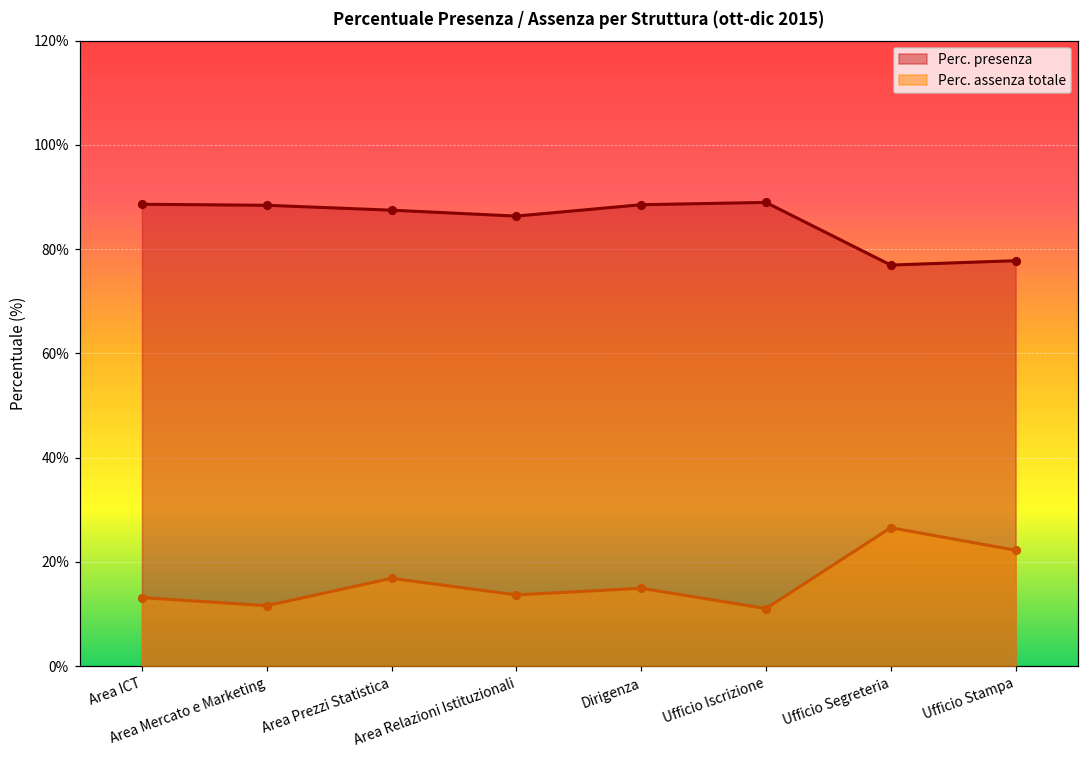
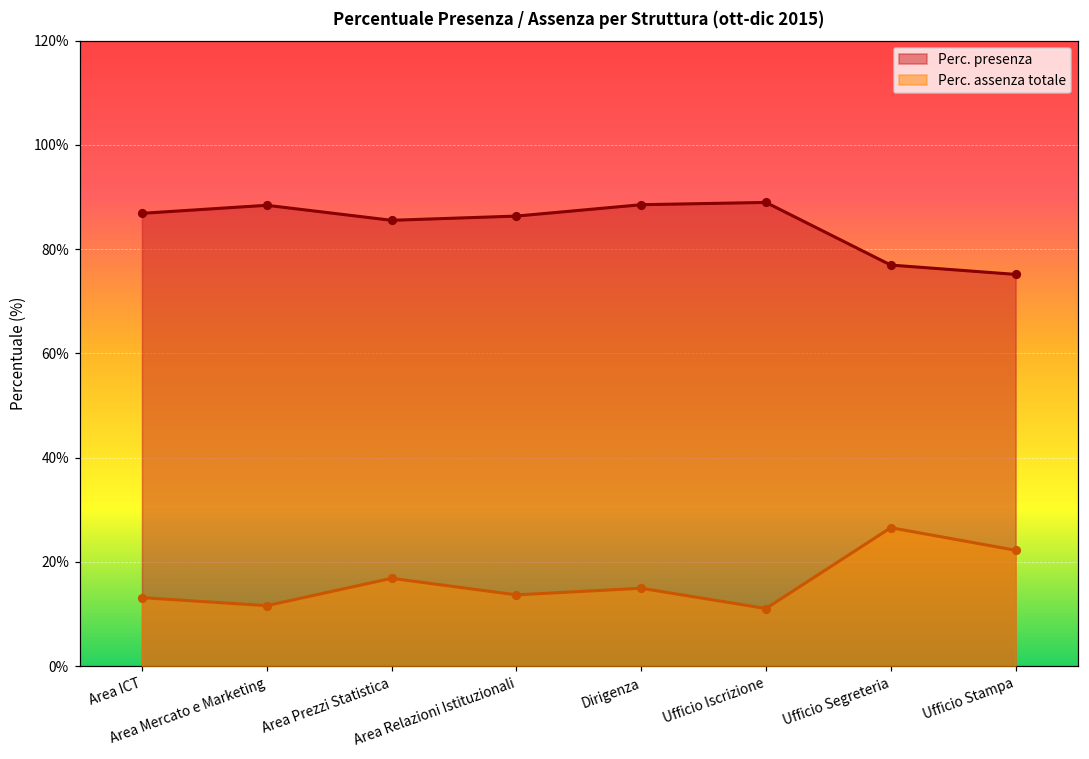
Perc. presenza, Area ICT: 89% -> 87%
Perc. presenza, Area Prezzi Statistica: 87% -> 86%
Perc. presenza, Ufficio Stampa: 78% -> 75%
